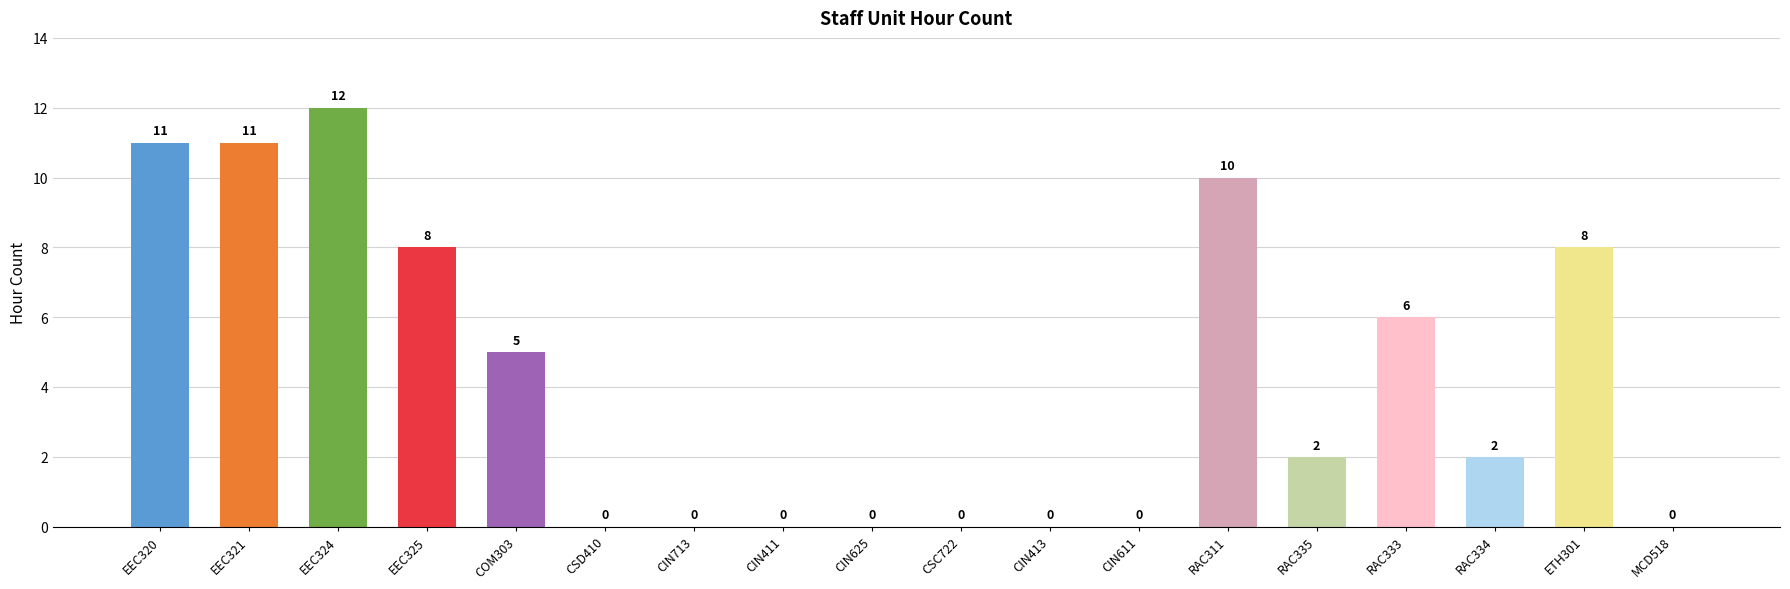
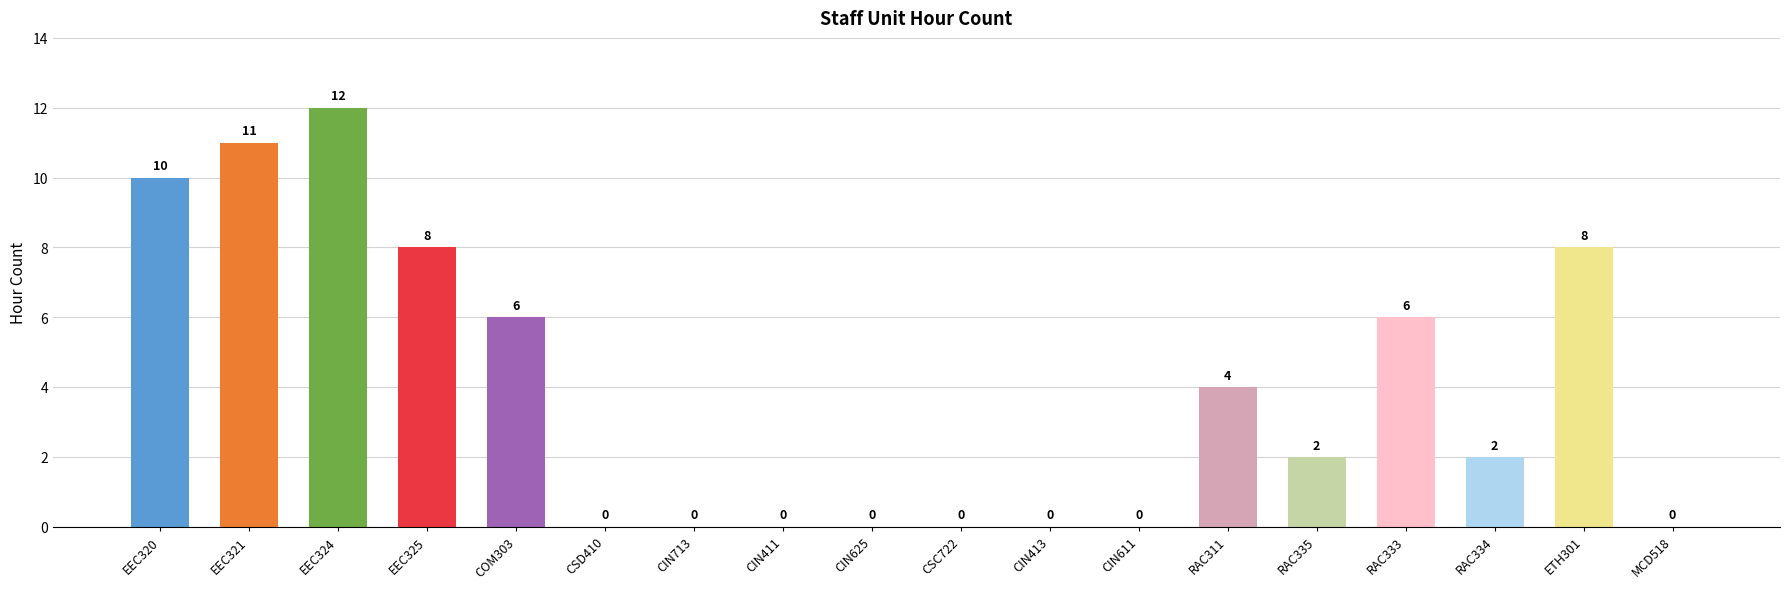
EEC320: 11 -> 10
COM303: 5 -> 6
RAC311: 10 -> 4
